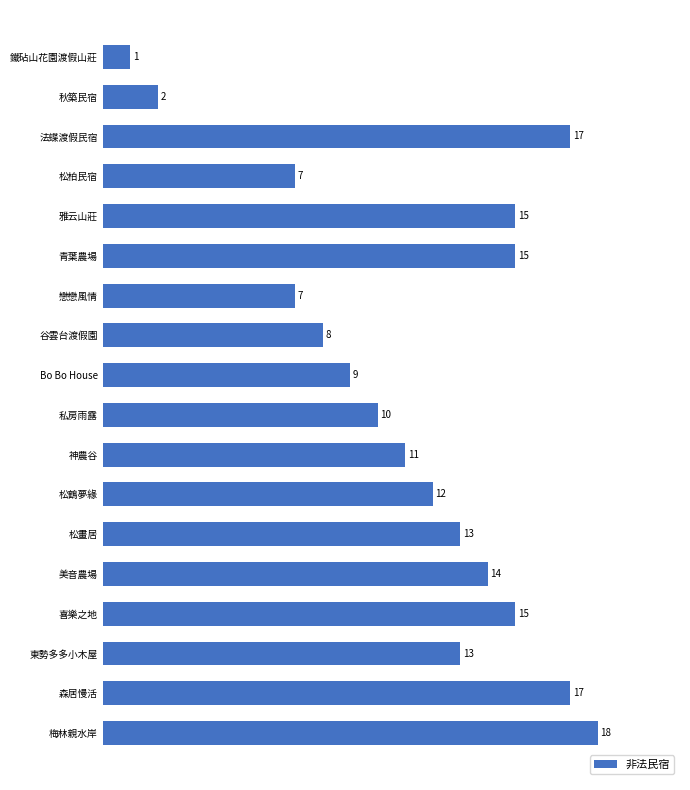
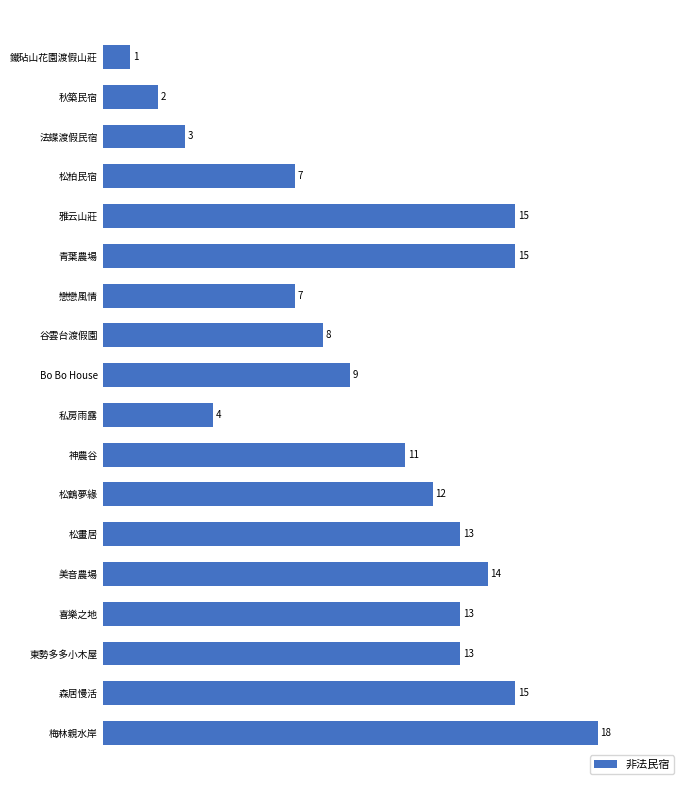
法蝶渡假民宿: 17 -> 3
私房雨露: 10 -> 4
喜樂之地: 15 -> 13
森居慢活: 17 -> 15
